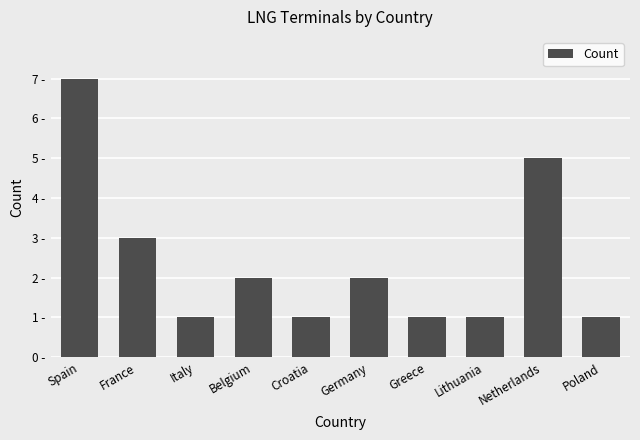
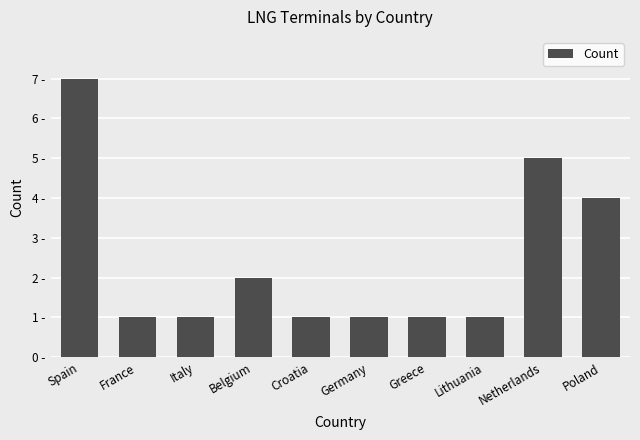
France: 3 - -> 1 -
Germany: 2 - -> 1 -
Poland: 1 - -> 4 -
